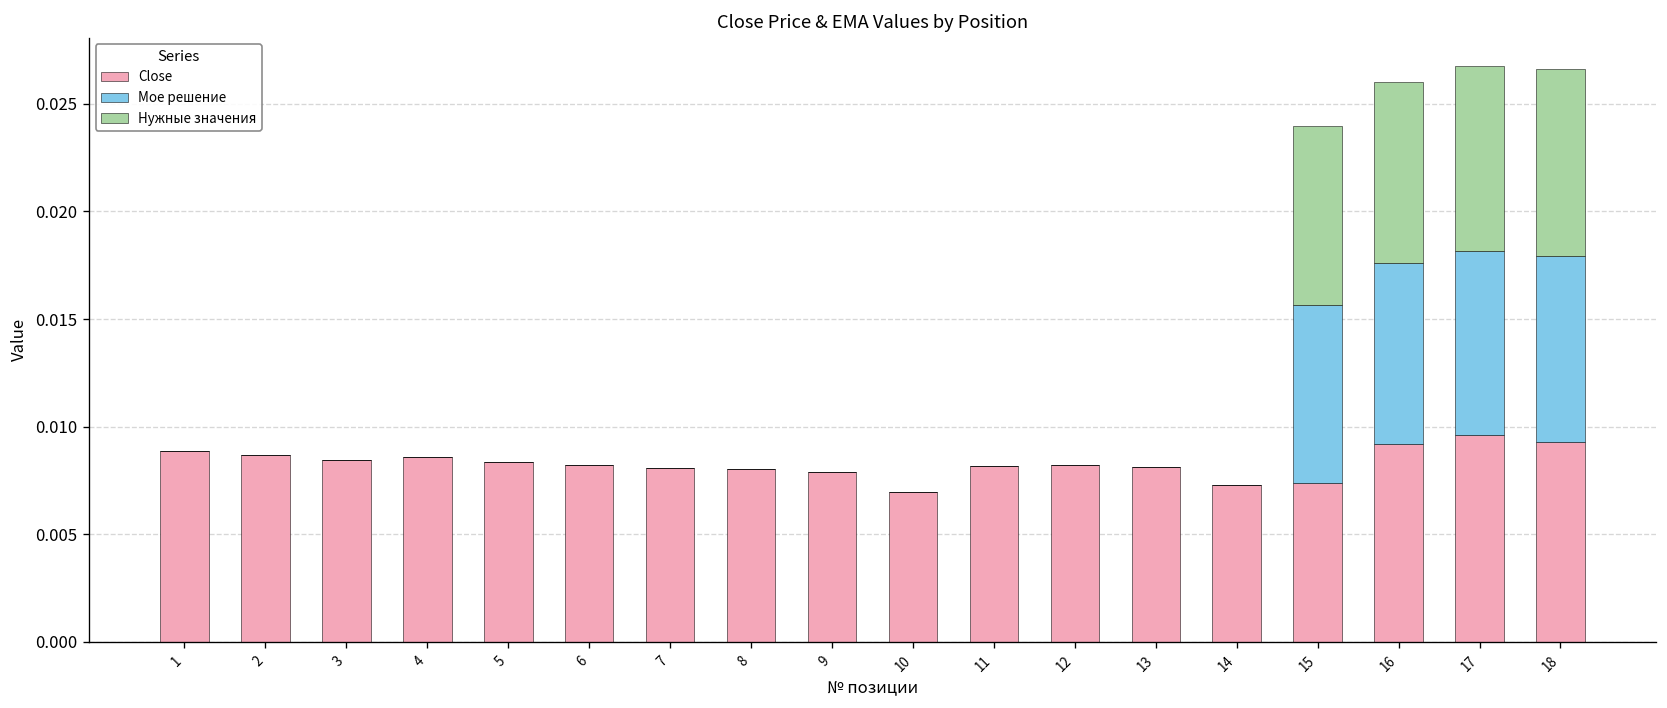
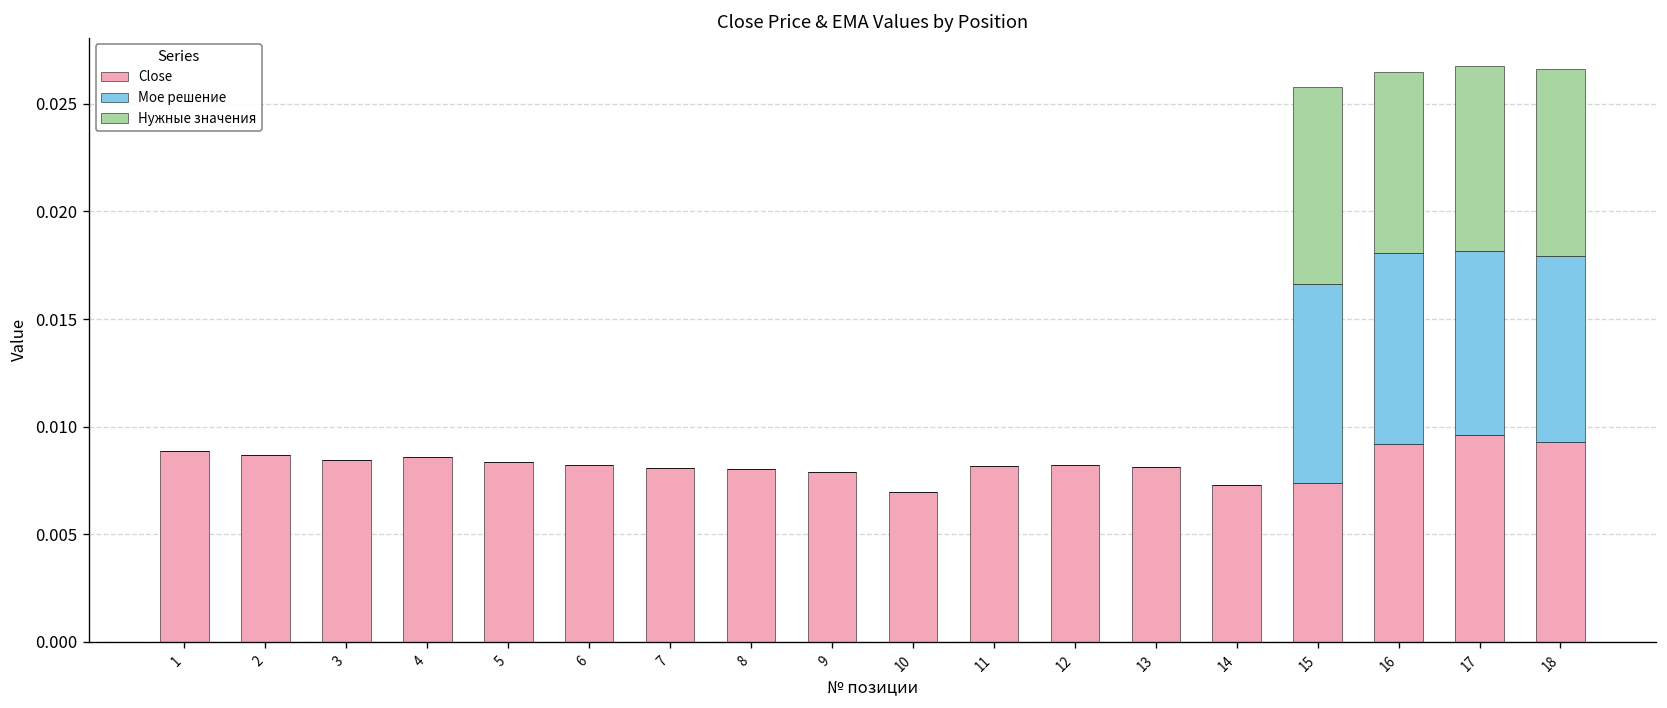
Мое решение, 15: 0.0083 -> 0.0092
Нужные значения, 15: 0.0083 -> 0.0092
Мое решение, 16: 0.0084 -> 0.0089
